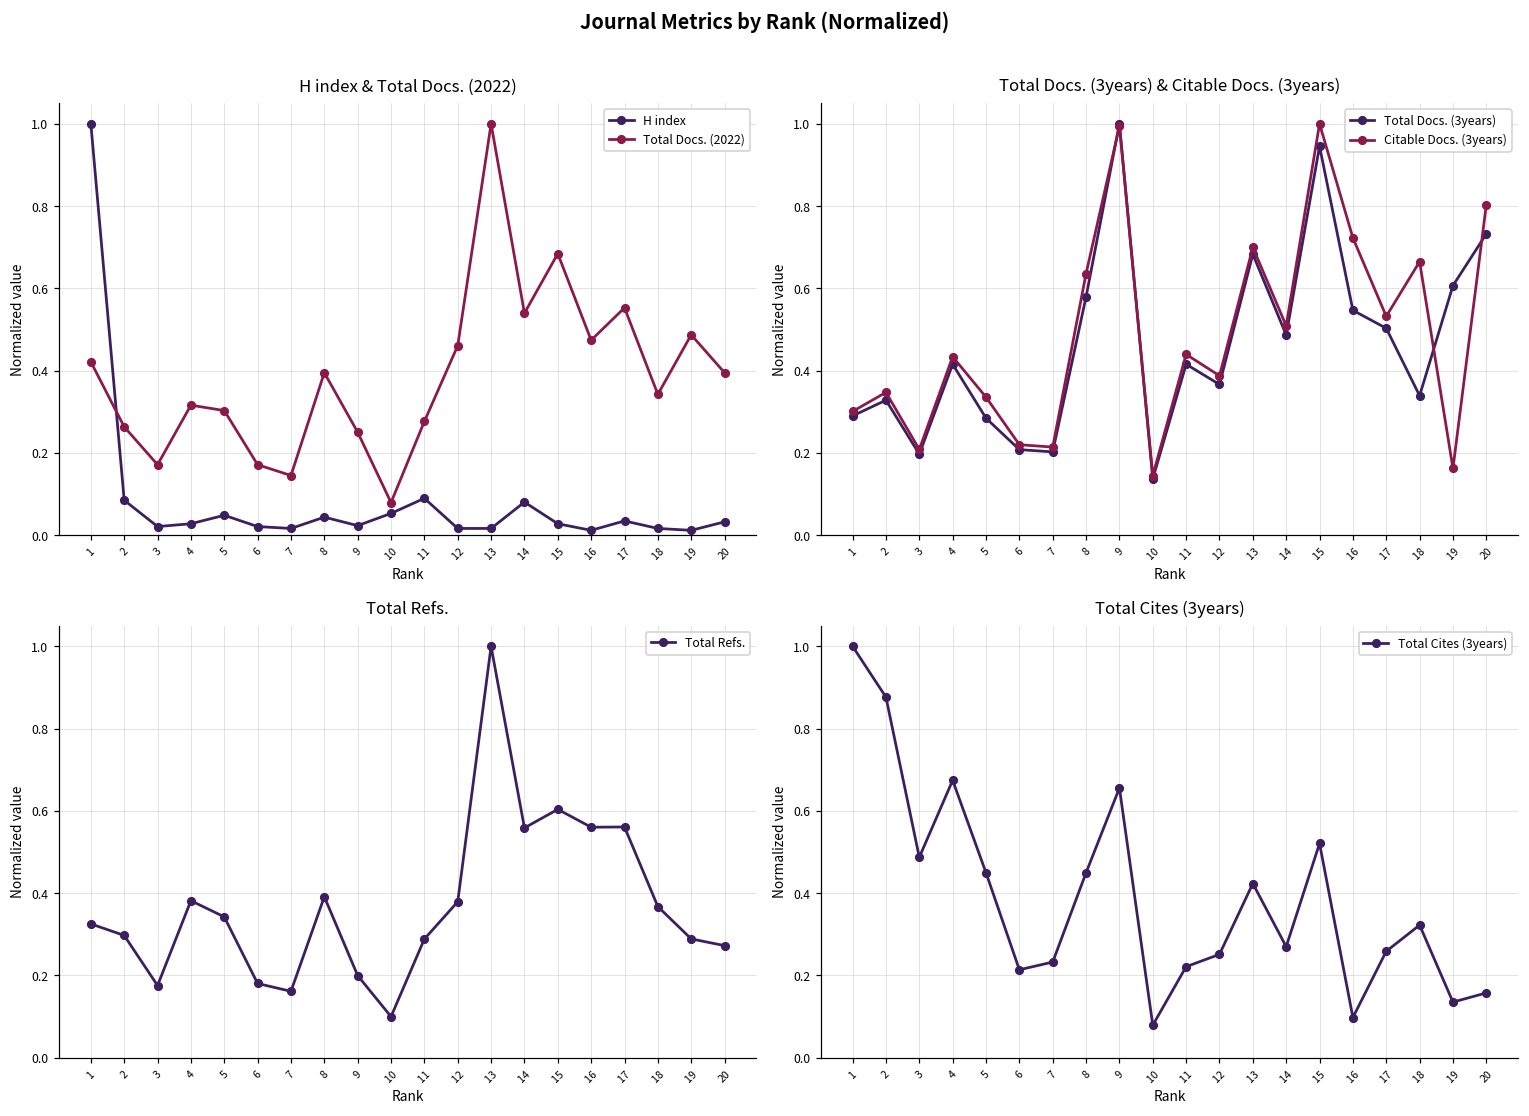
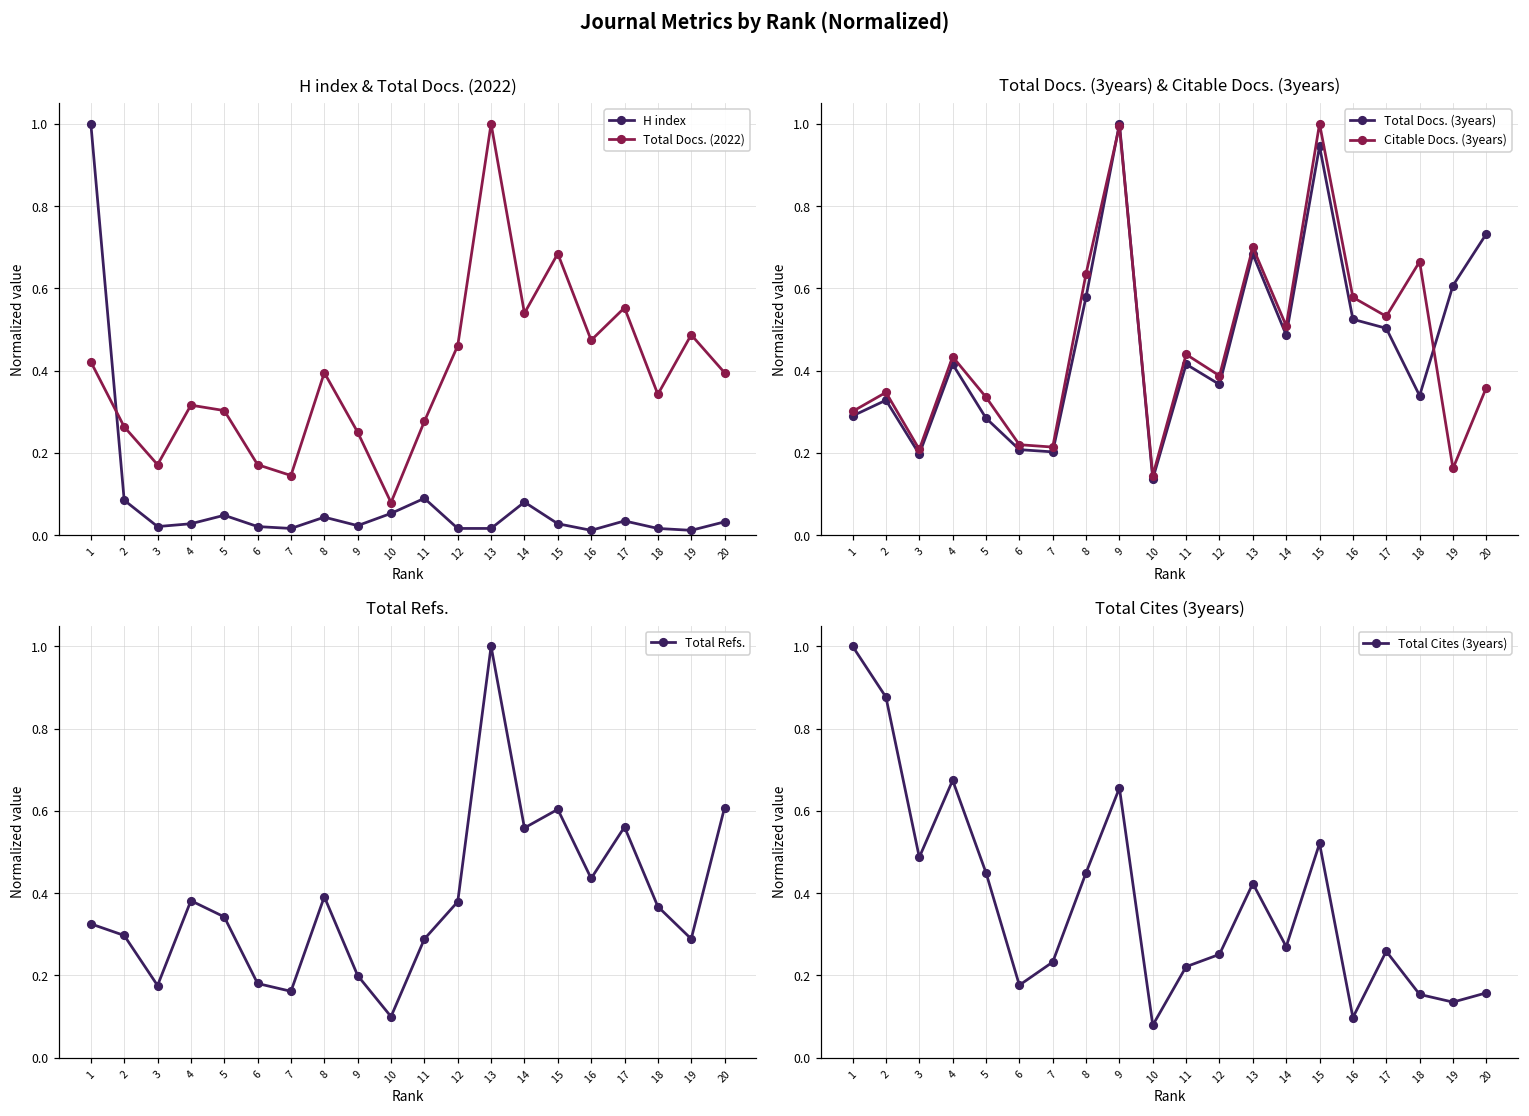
Total Docs. (3years) & Citable Docs. (3years), Total Docs. (3years), 16: 0.55 -> 0.52
Total Docs. (3years) & Citable Docs. (3years), Citable Docs. (3years), 16: 0.72 -> 0.58
Total Docs. (3years) & Citable Docs. (3years), Citable Docs. (3years), 20: 0.80 -> 0.36
Total Refs., 16: 0.56 -> 0.44
Total Refs., 20: 0.27 -> 0.61
Total Cites (3years), 6: 0.21 -> 0.18
Total Cites (3years), 18: 0.32 -> 0.15
